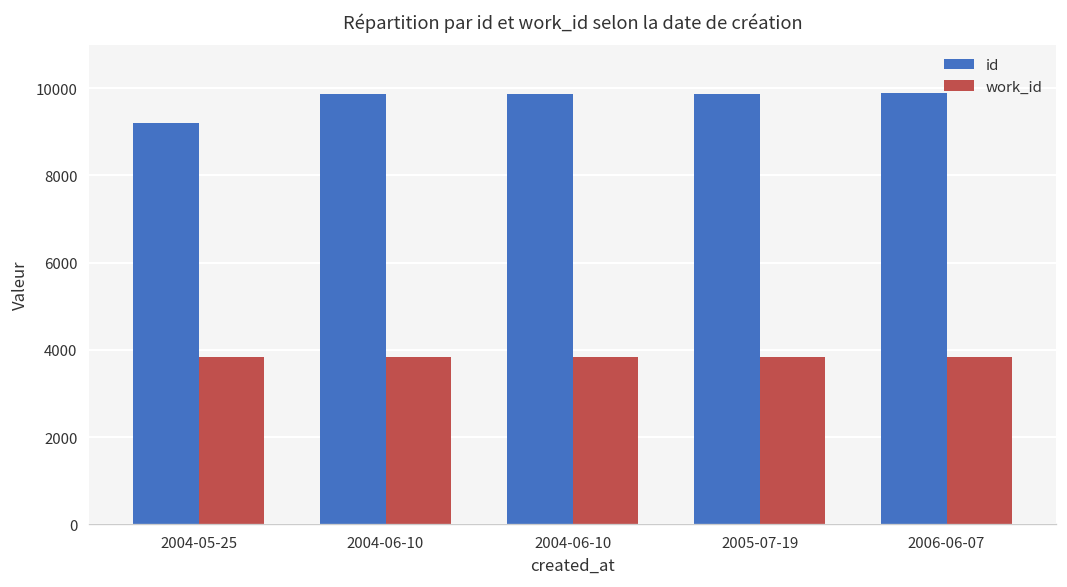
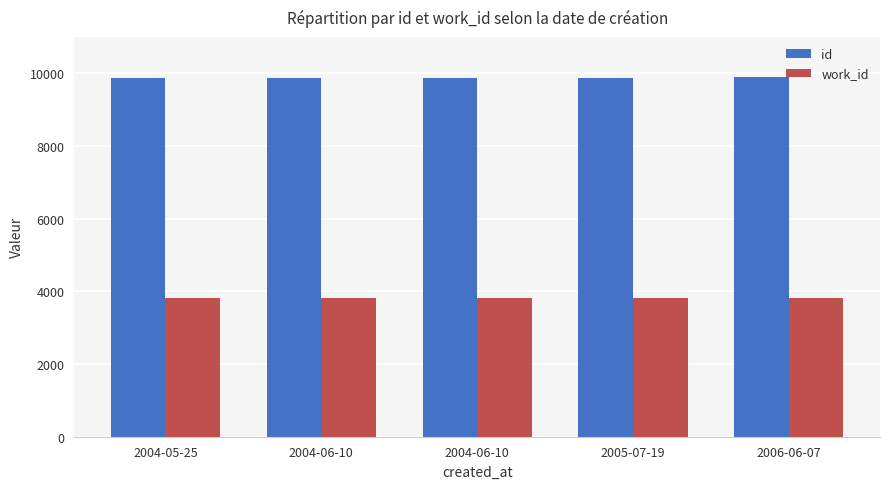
id, 2004-05-25: 9200 -> 9900
